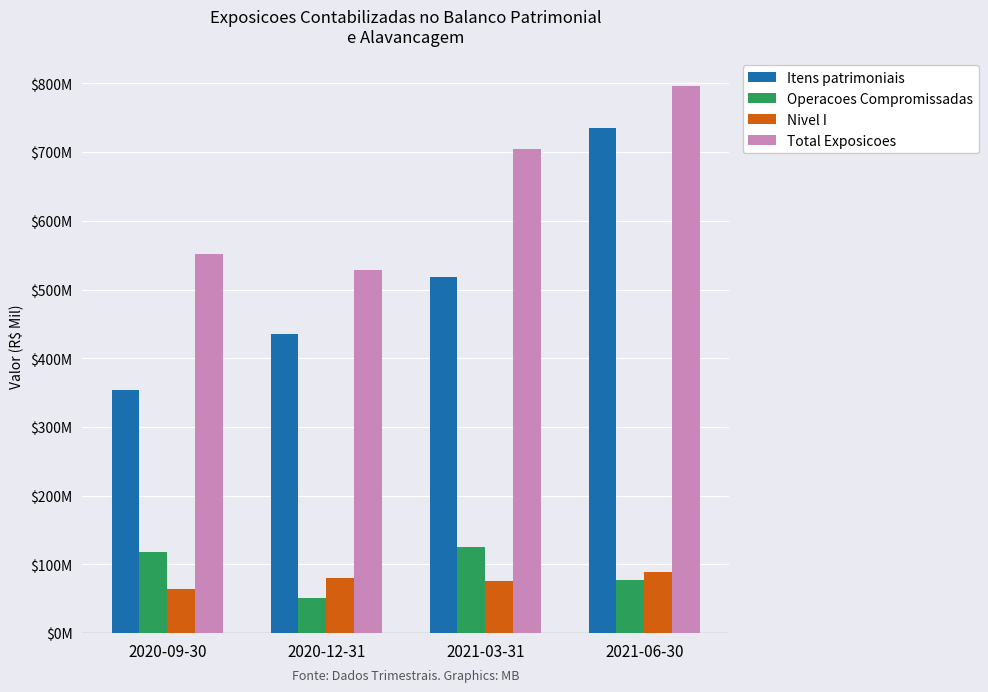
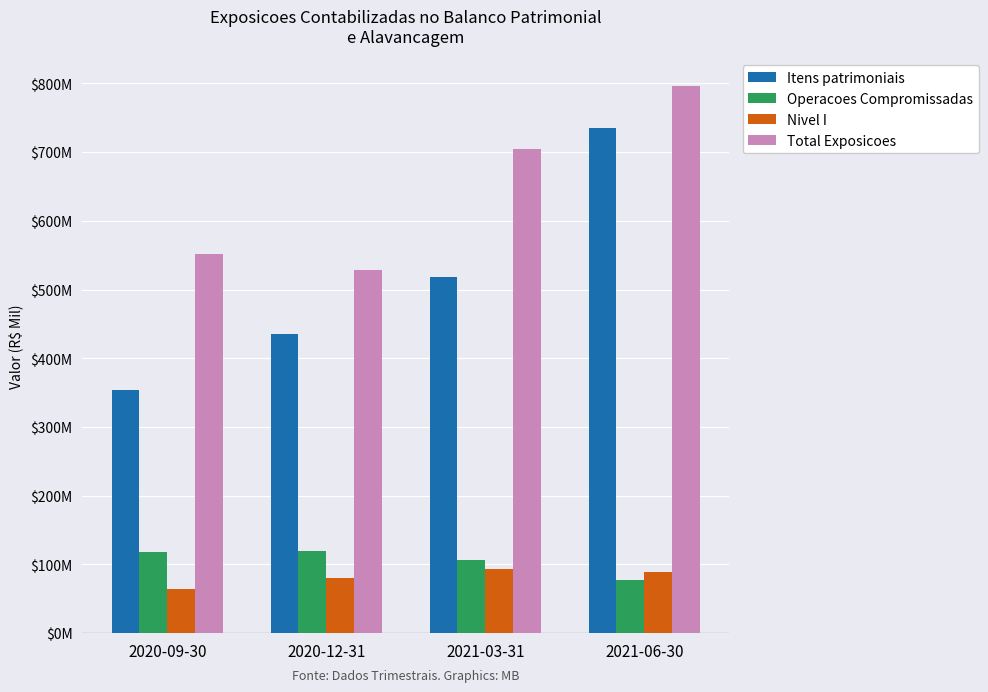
Operacoes Compromissadas, 2020-12-31: $50000000 -> $120000000
Operacoes Compromissadas, 2021-03-31: $130000000 -> $110000000
Nivel I, 2021-03-31: $80000000 -> $90000000
